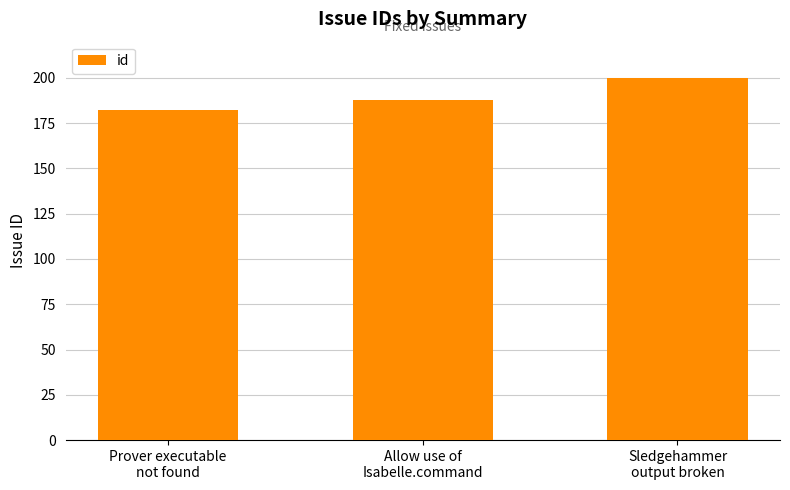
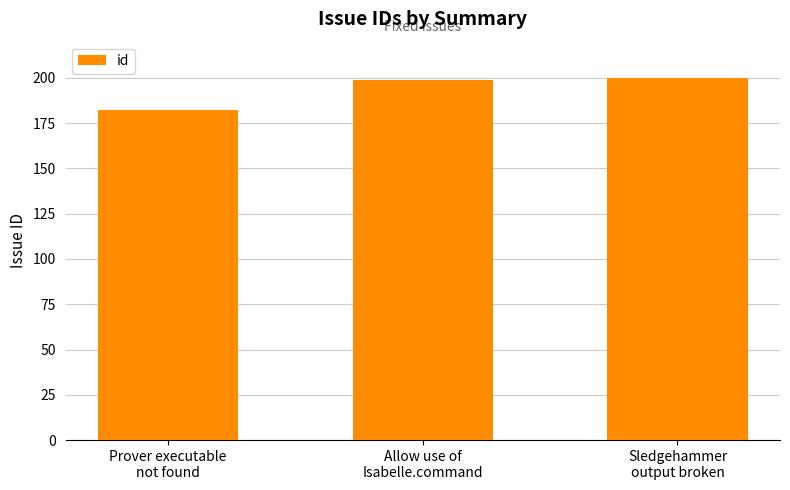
Allow use of Isabelle.command: 188 -> 199
